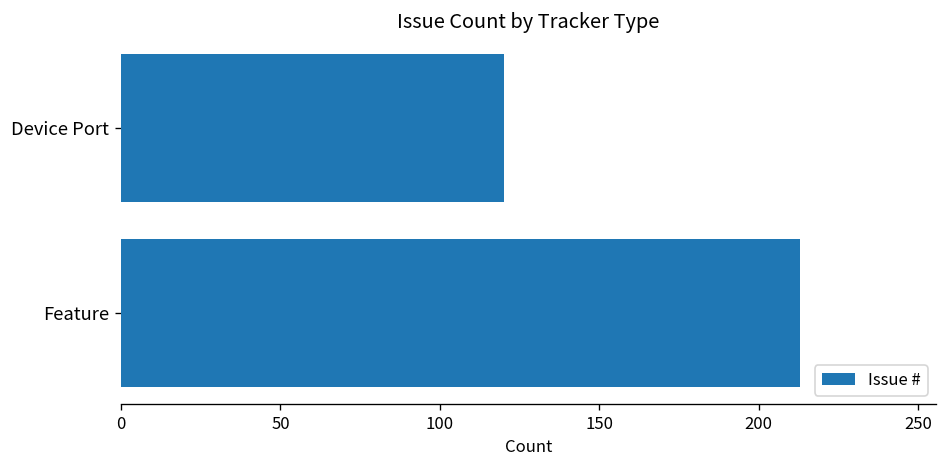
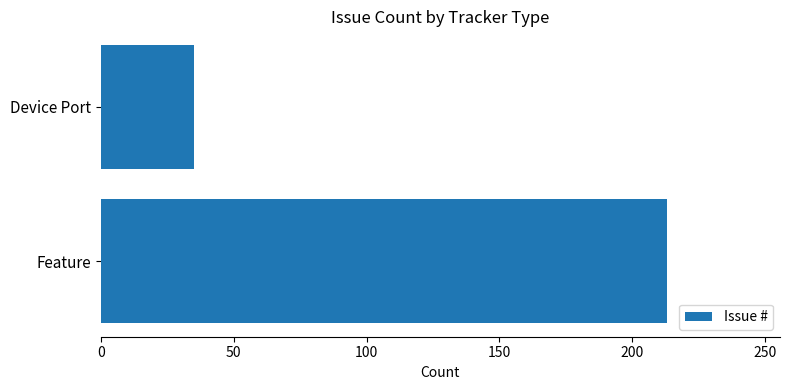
Device Port: 120 -> 35
